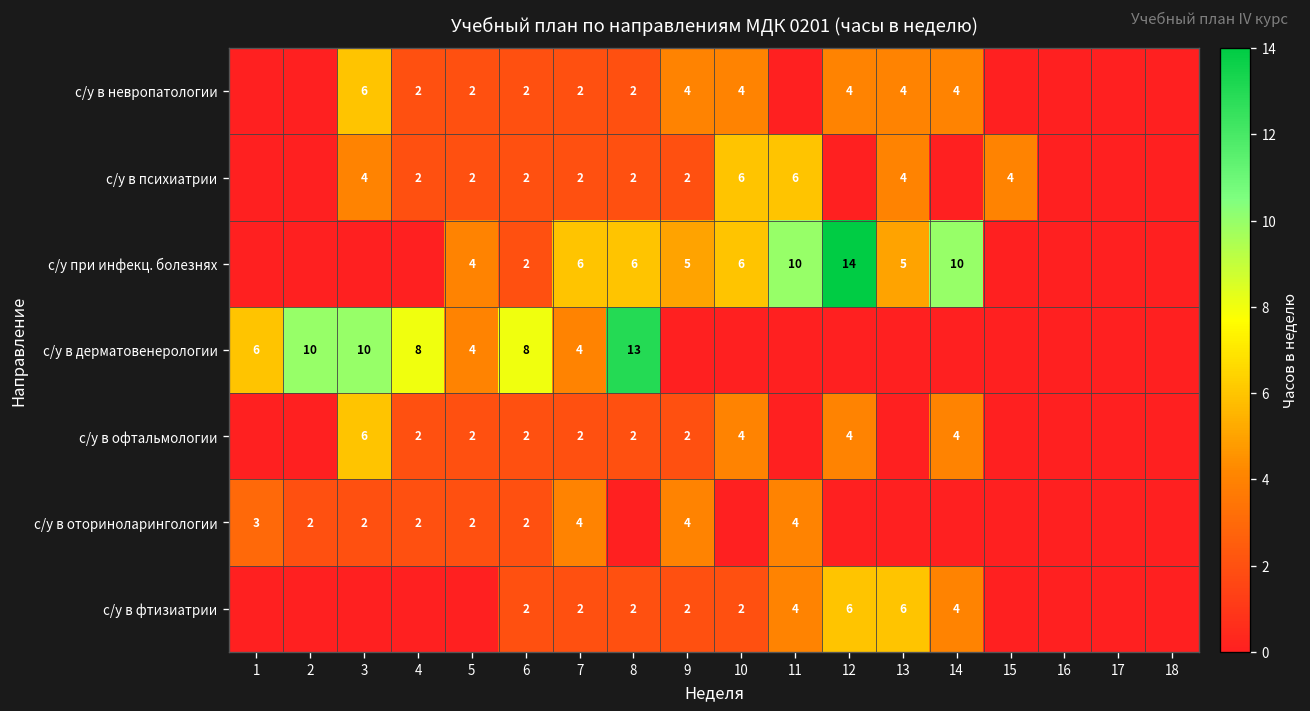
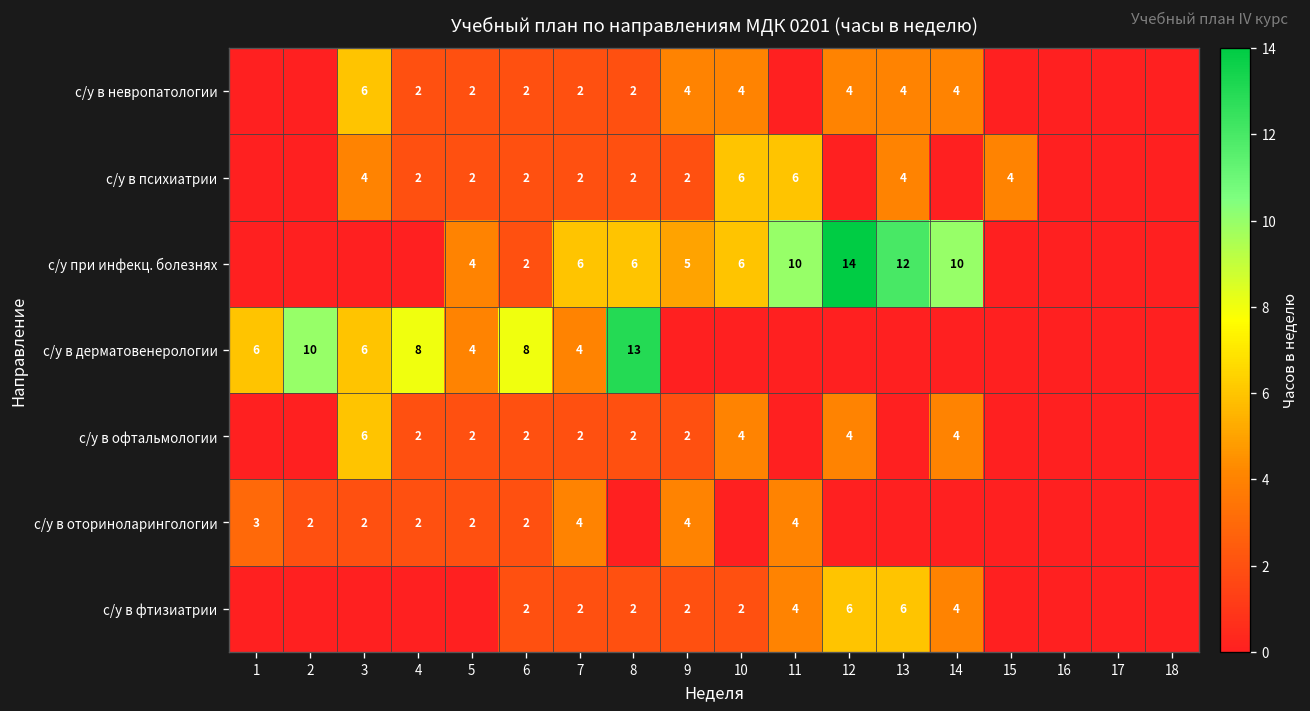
с/у при инфекц. болезнях, 13: 5 -> 12
с/у в дерматовенерологии, 3: 10 -> 6
